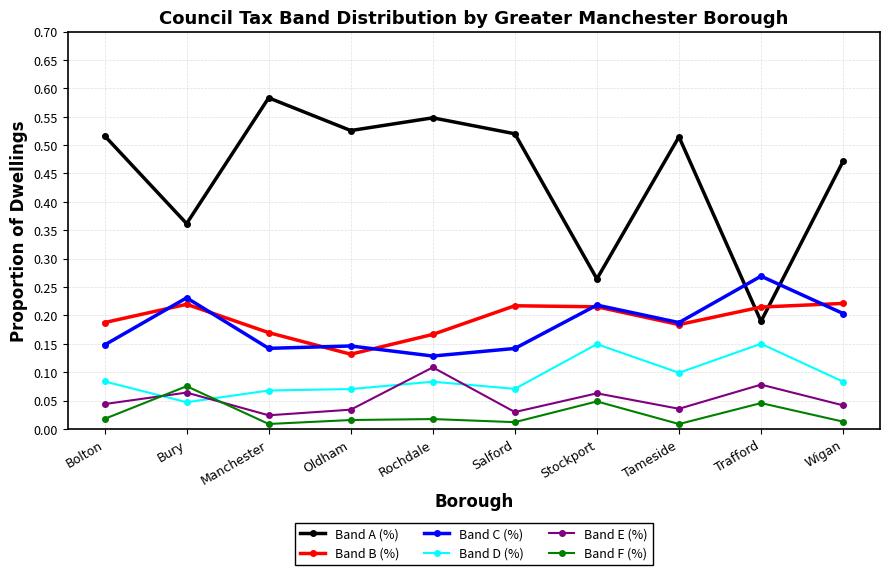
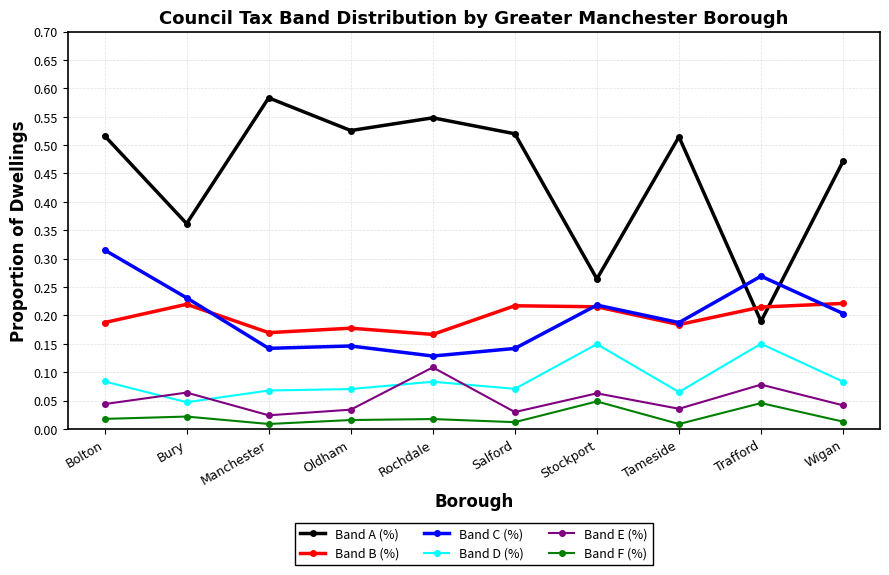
Band C (%), Bolton: 0.15 -> 0.32
Band F (%), Bury: 0.08 -> 0.02
Band B (%), Oldham: 0.13 -> 0.18
Band D (%), Tameside: 0.10 -> 0.07
